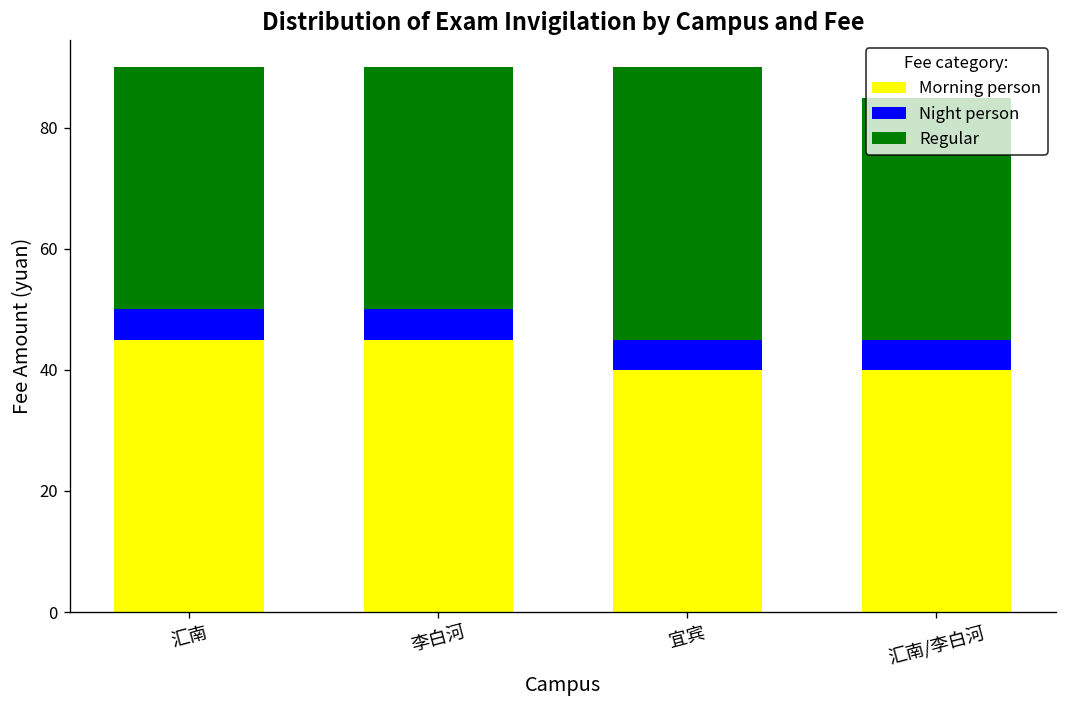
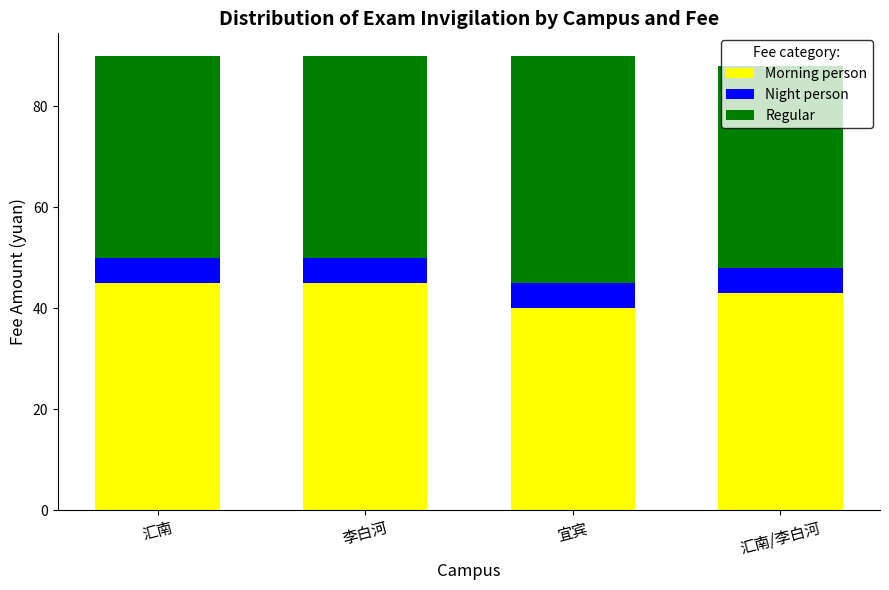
Morning person, 汇南/李白河: 40 -> 43
